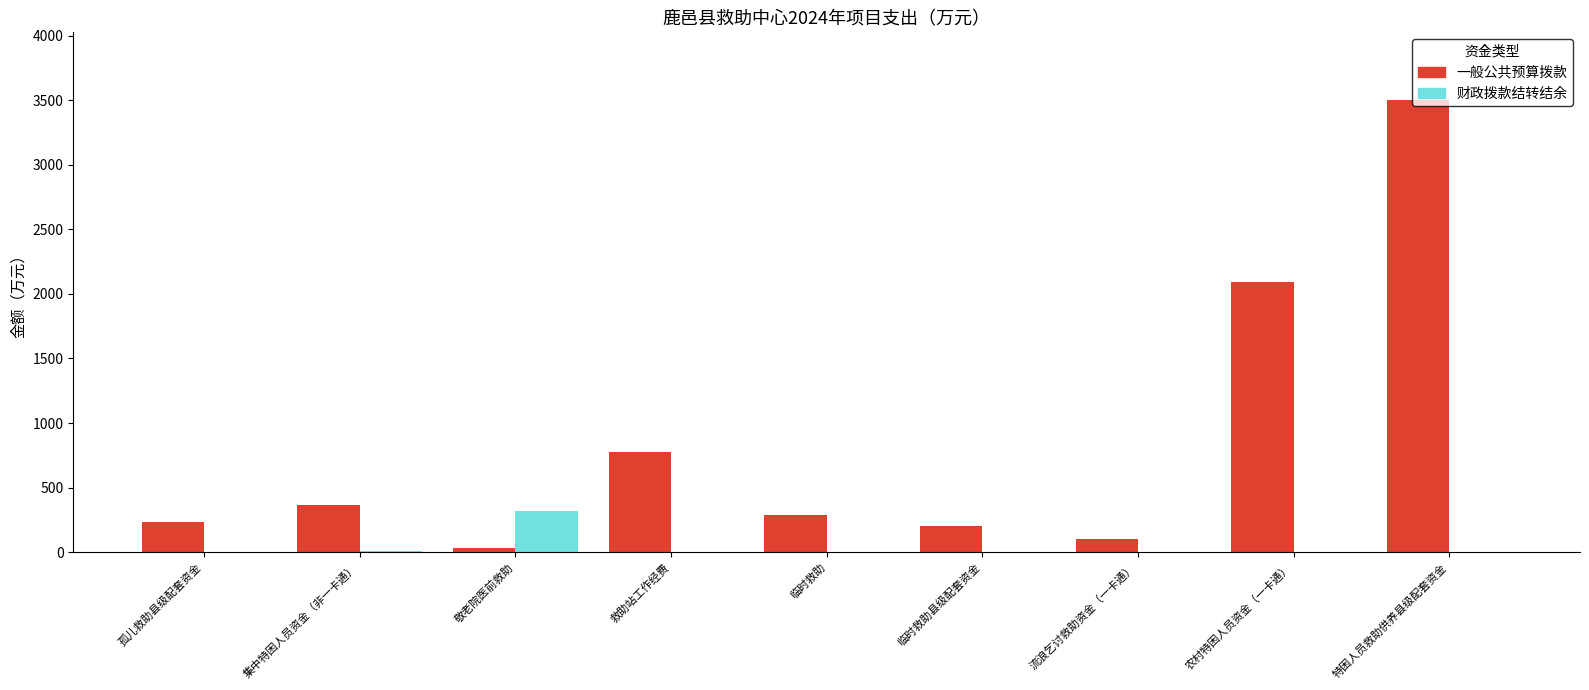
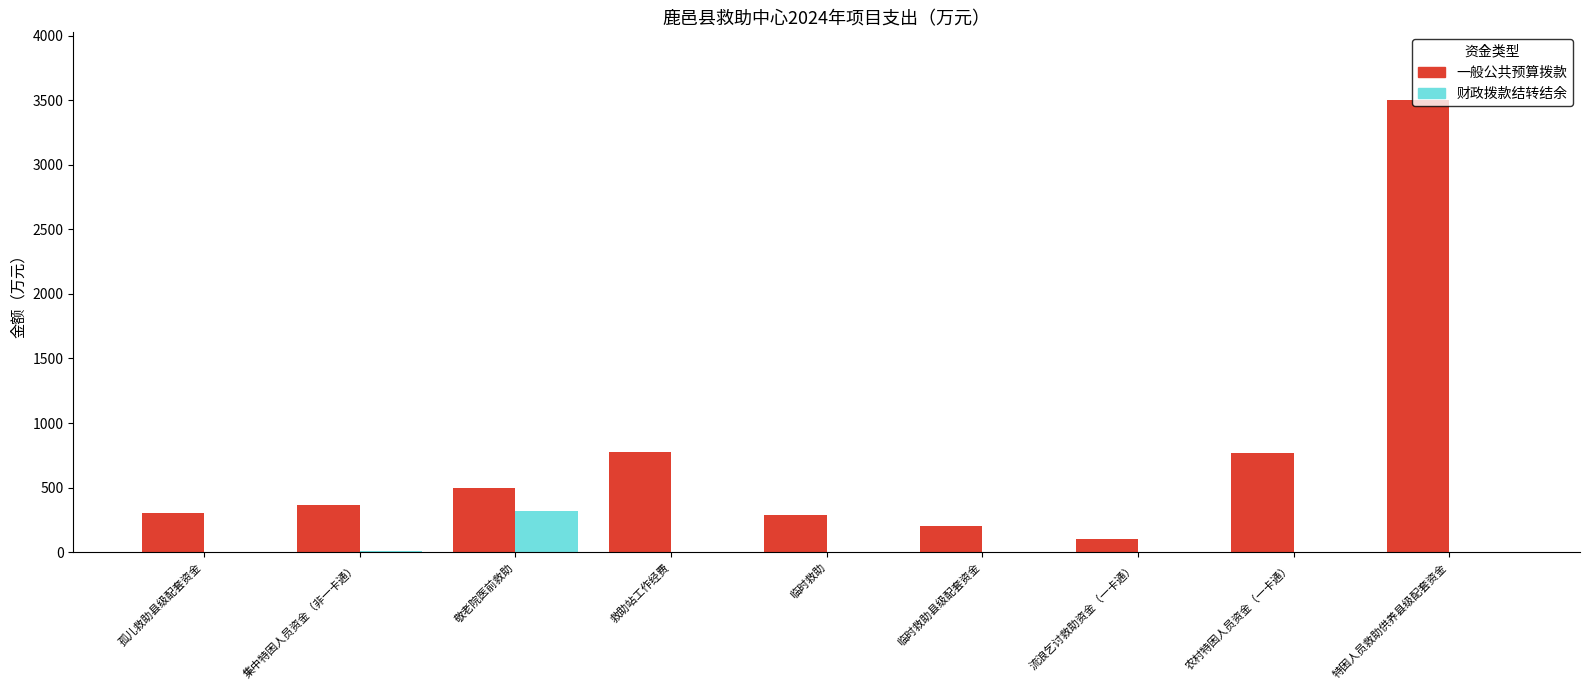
一般公共预算拨款, 孤儿救助县级配套资金: 240 -> 300
一般公共预算拨款, 敬老院医前救助: 40 -> 490
一般公共预算拨款, 农村特困人员资金（一卡通）: 2090 -> 770
